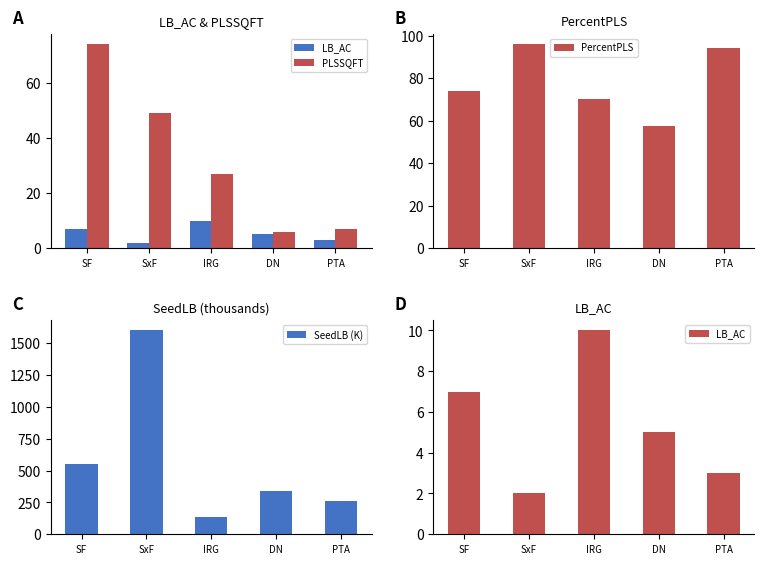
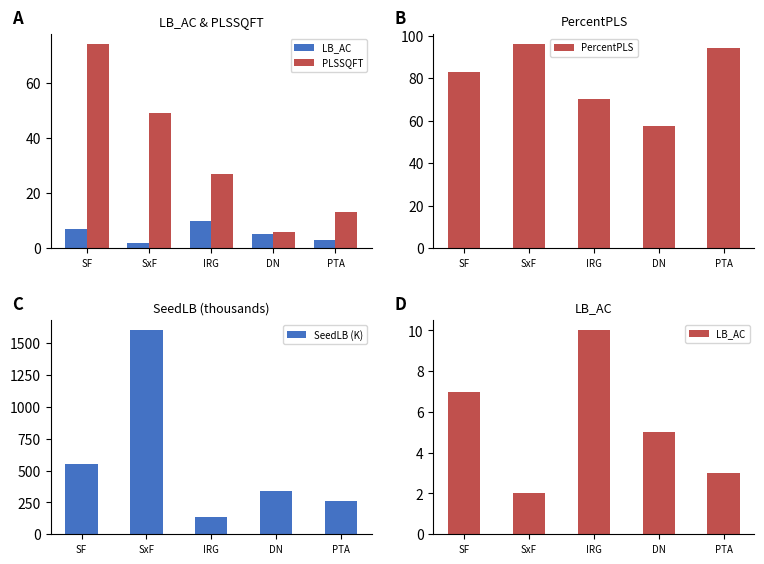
LB_AC & PLSSQFT, PLSSQFT, PTA: 7 -> 13
PercentPLS, SF: 74 -> 83
